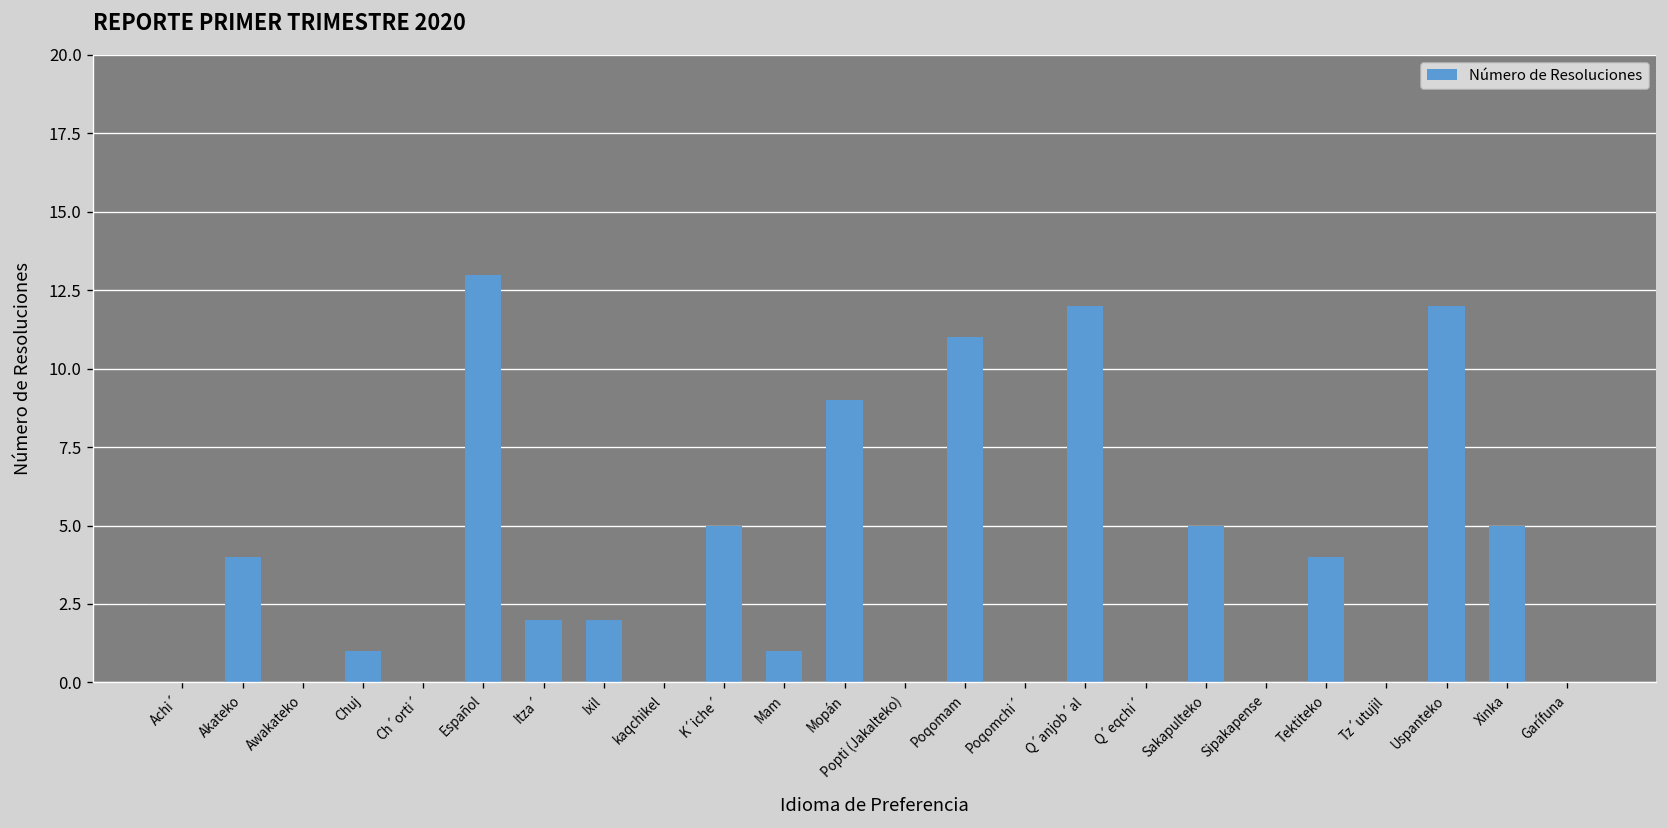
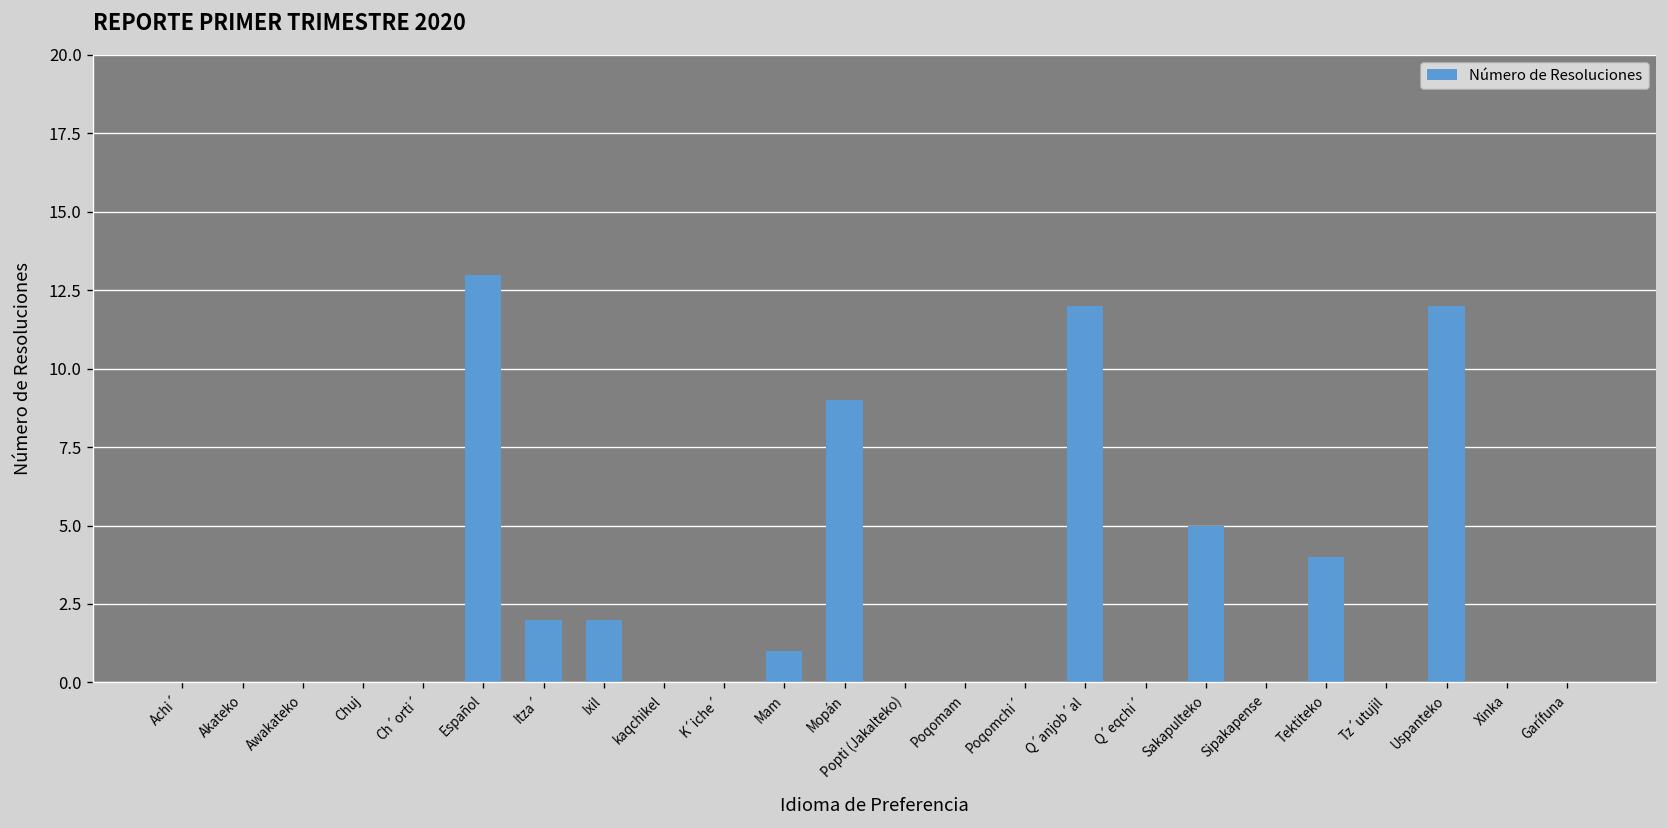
Akateko: 4 -> 0
Chuj: 1 -> 0
K´iche´: 5 -> 0
Poqomam: 11 -> 0
Xinka: 5 -> 0
